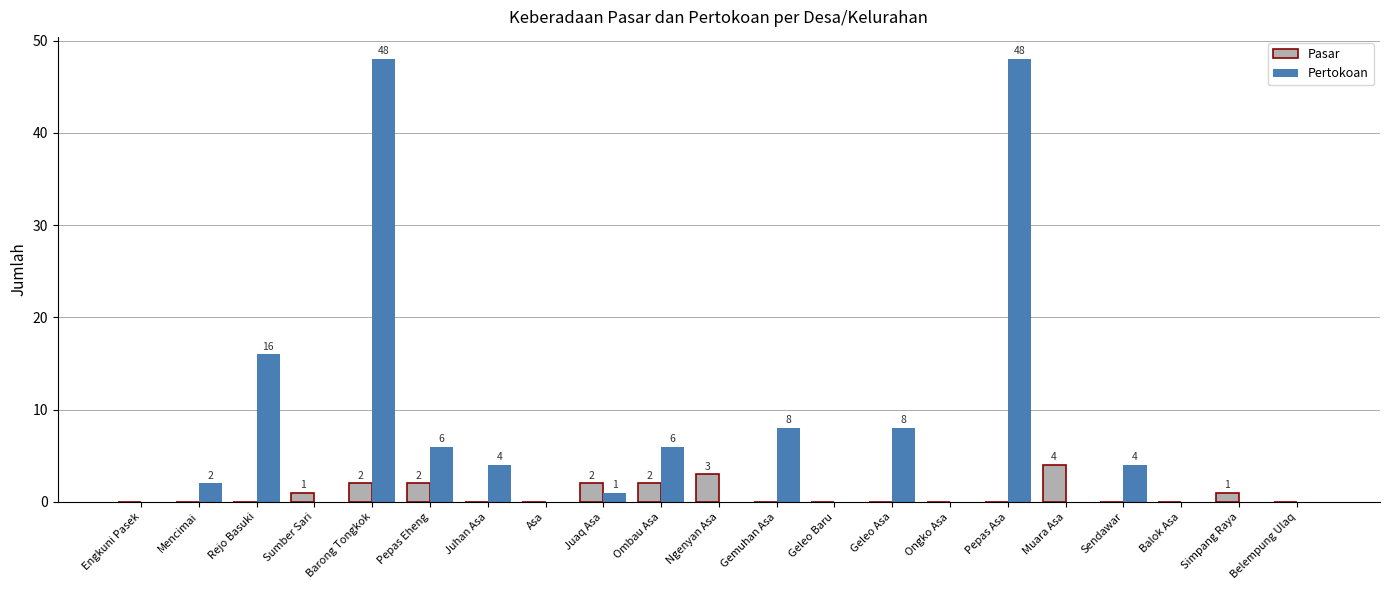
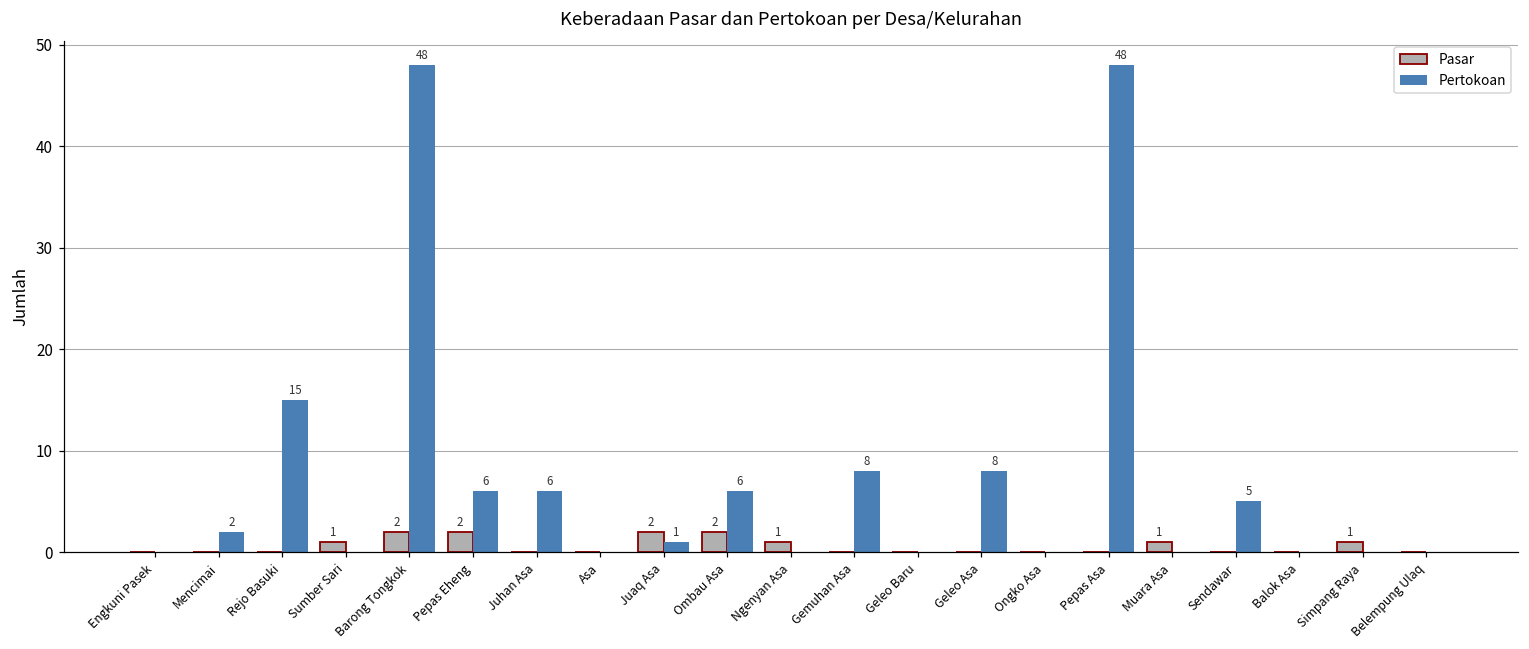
Pertokoan, Rejo Basuki: 16 -> 15
Pertokoan, Juhan Asa: 4 -> 6
Pasar, Ngenyan Asa: 3 -> 1
Pasar, Muara Asa: 4 -> 1
Pertokoan, Sendawar: 4 -> 5
